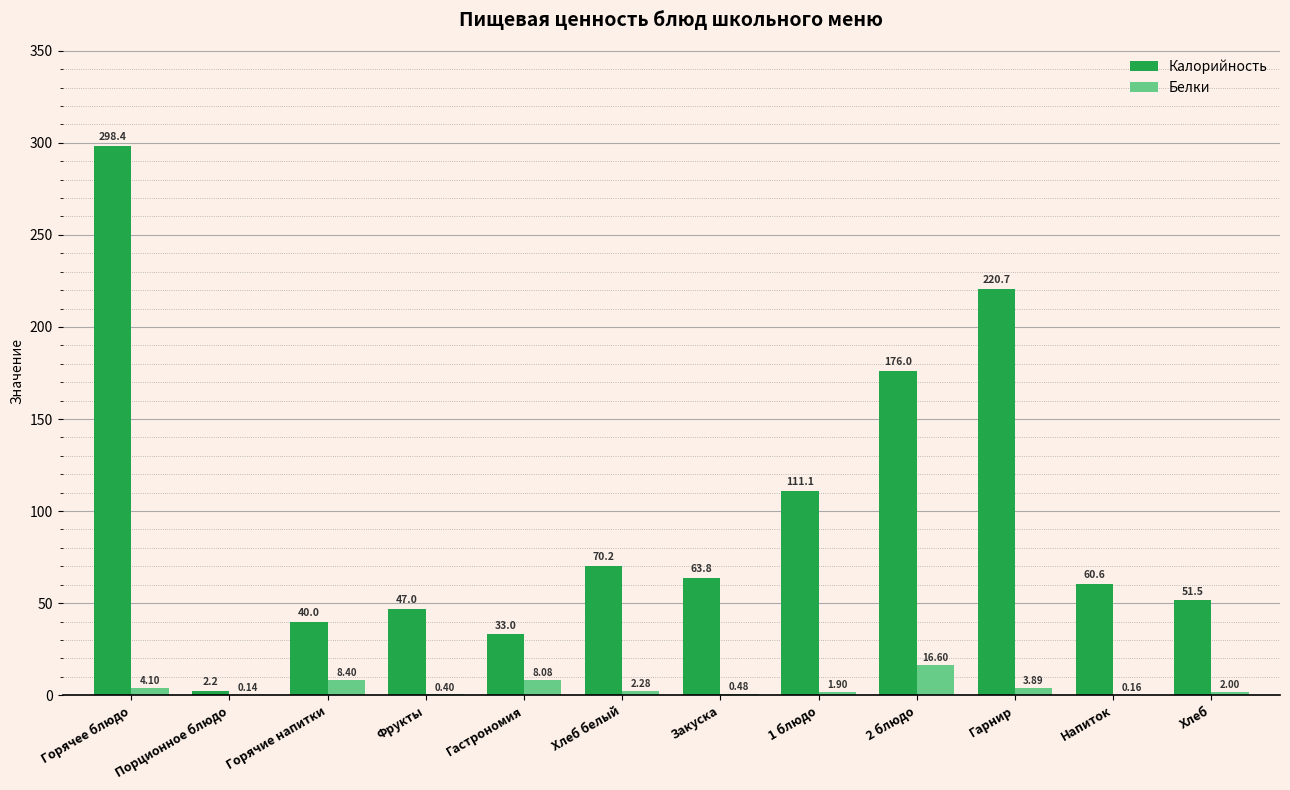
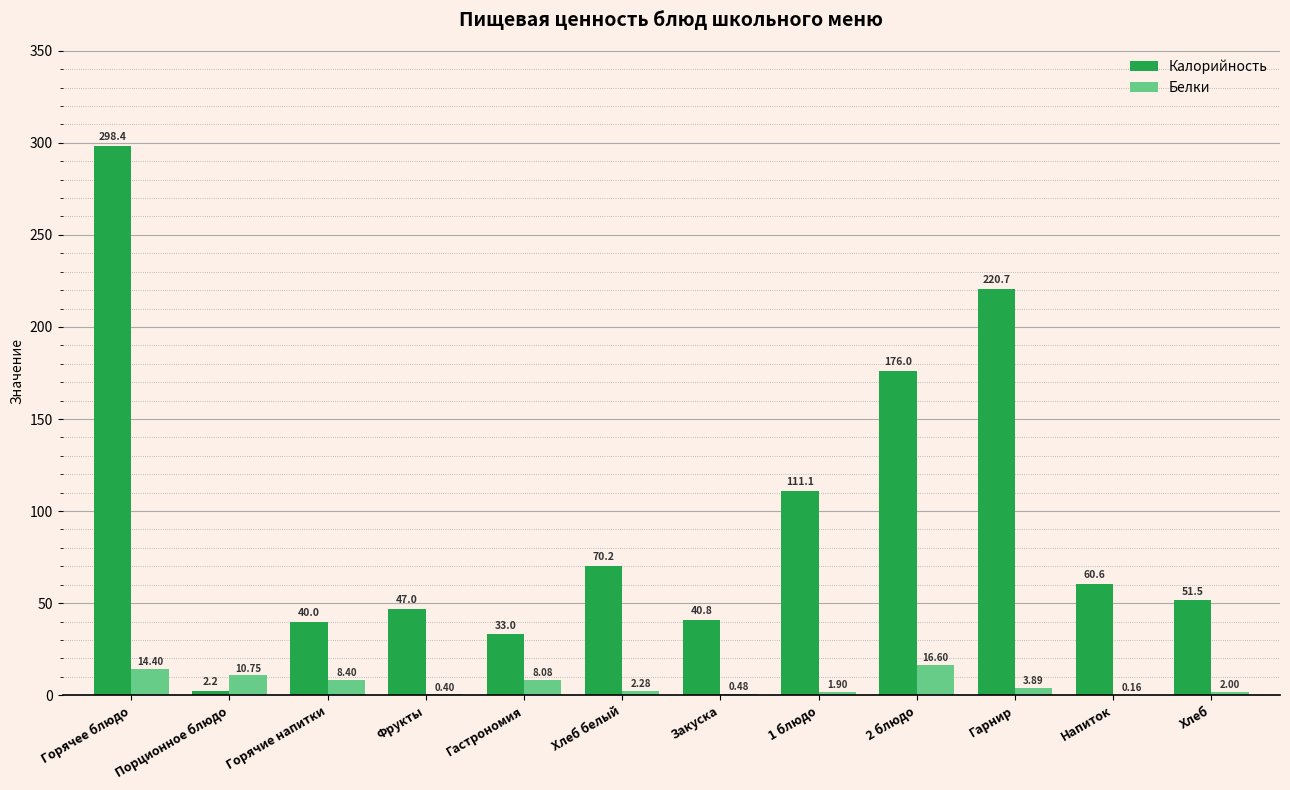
Белки, Горячее блюдо: 4.10 -> 14.40
Белки, Порционное блюдо: 0.14 -> 10.75
Калорийность, Закуска: 63.8 -> 40.8
